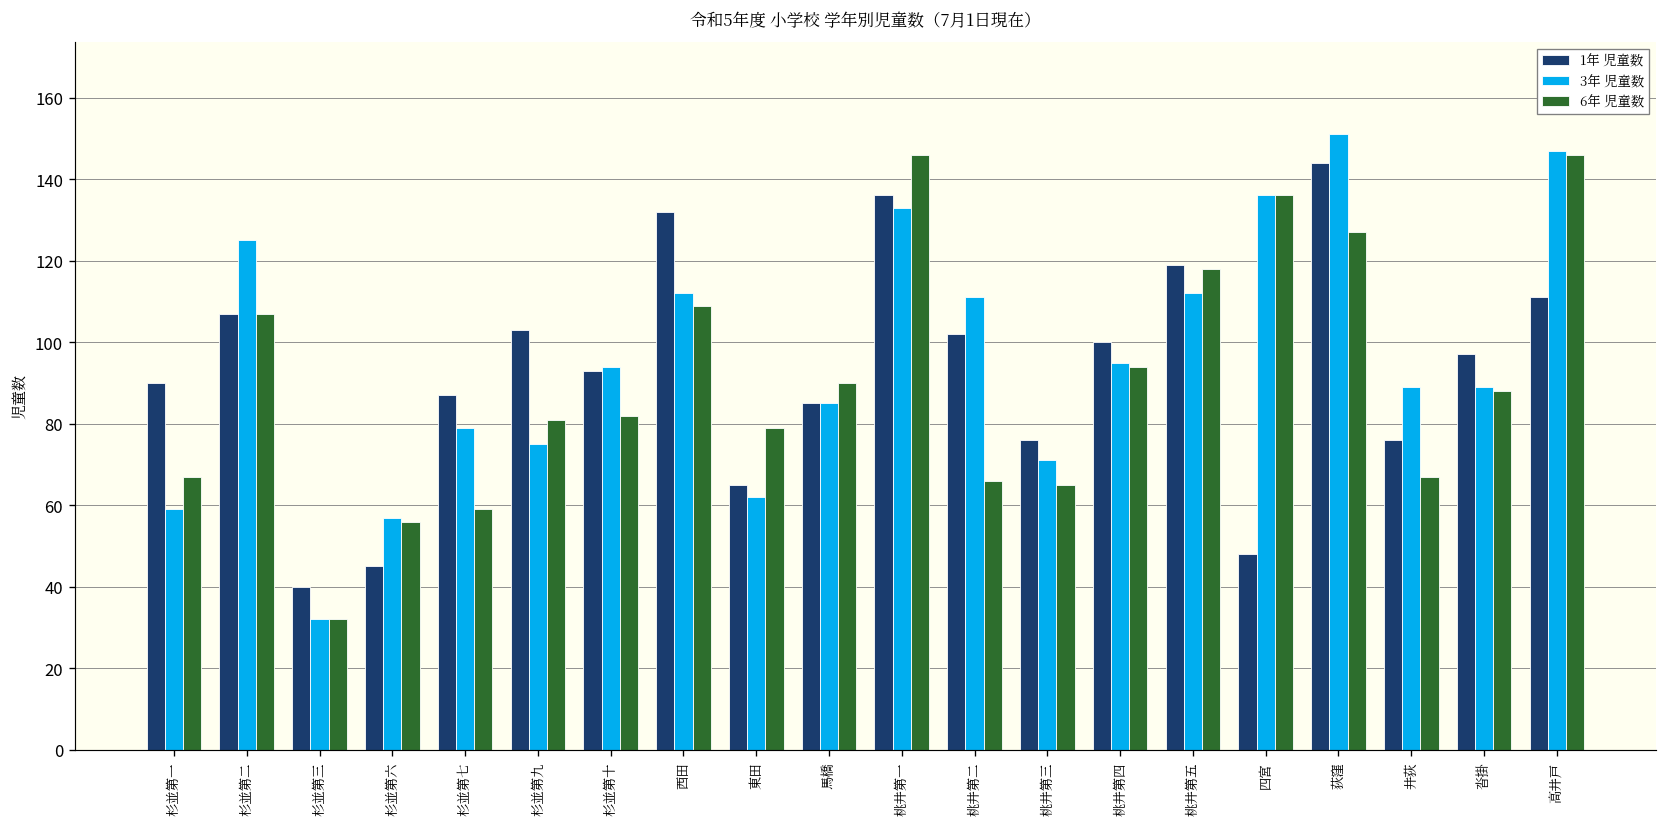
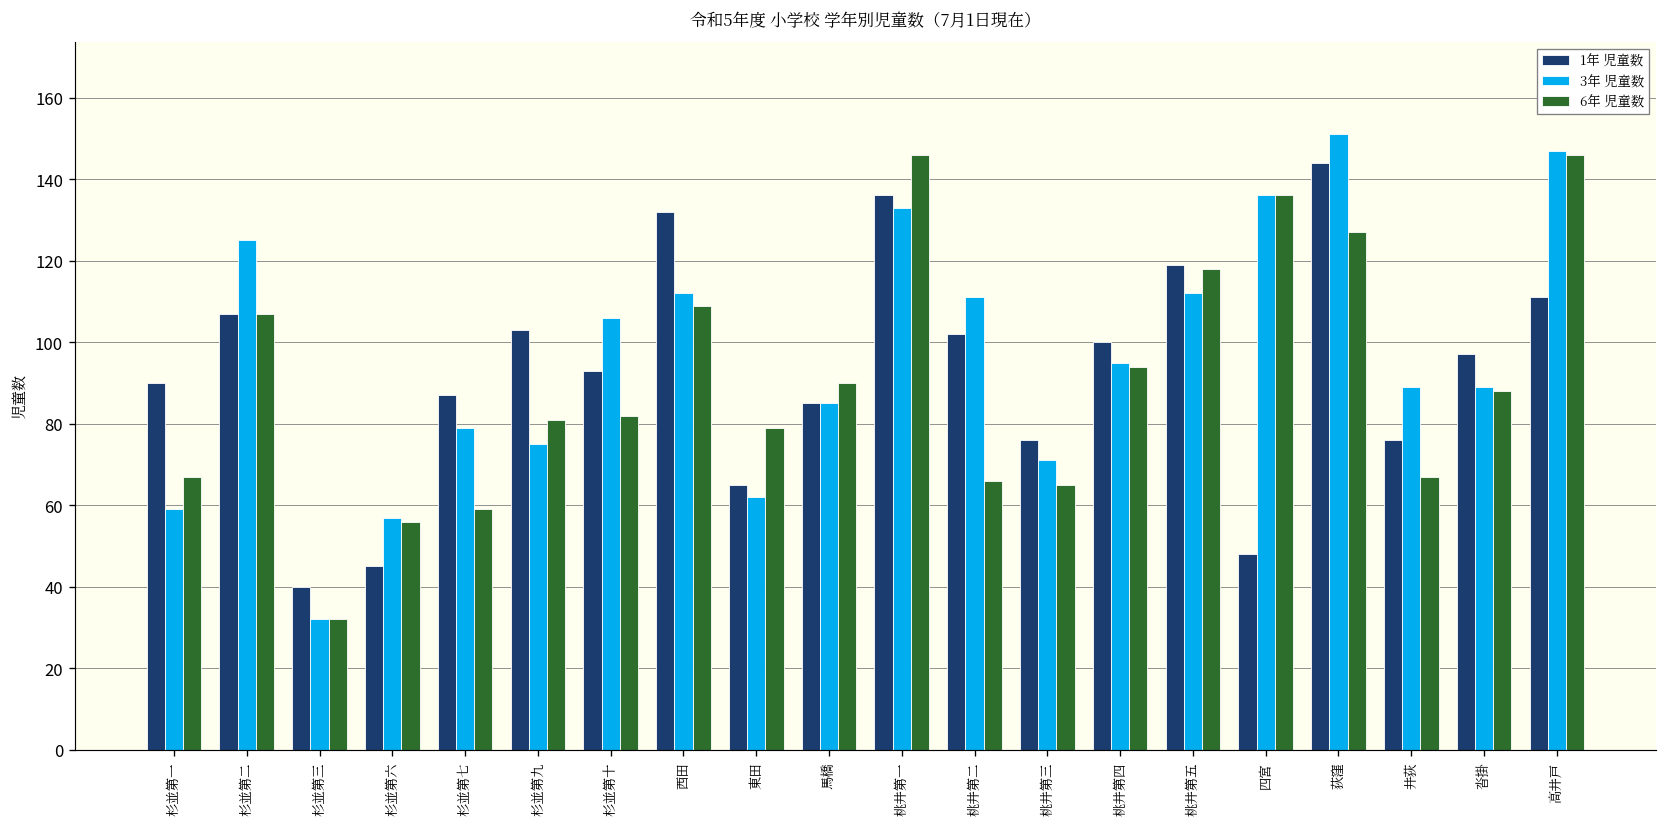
3年 児童数, 杉並第十: 94 -> 106
